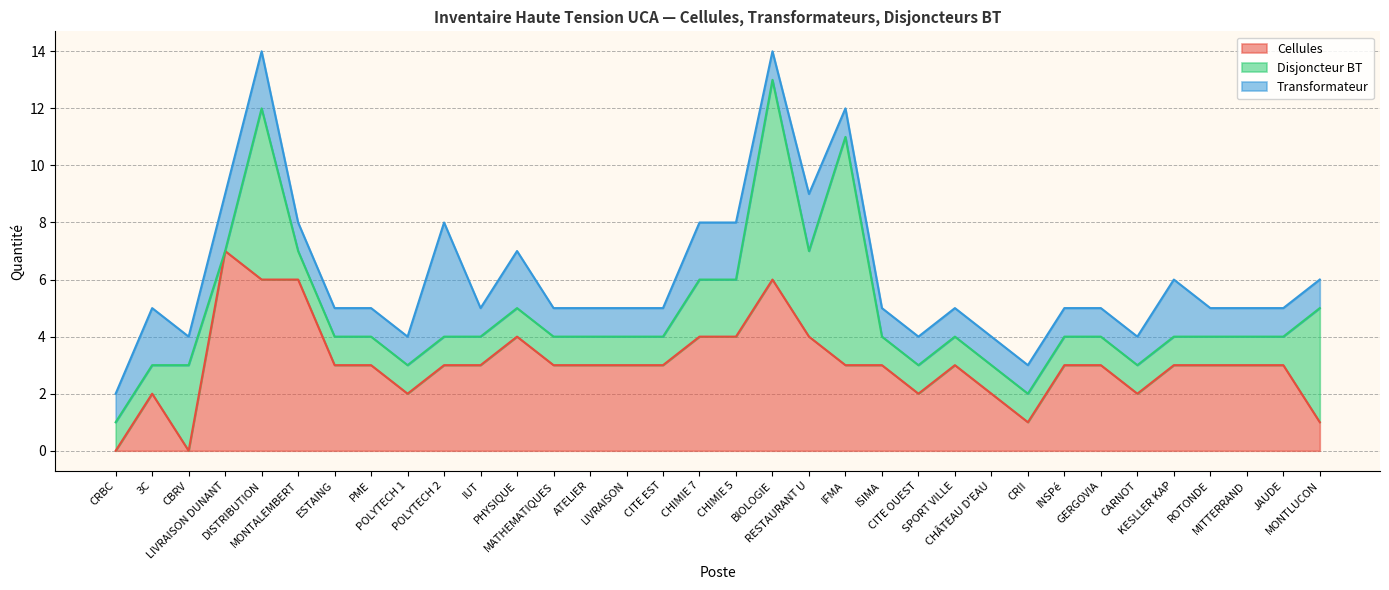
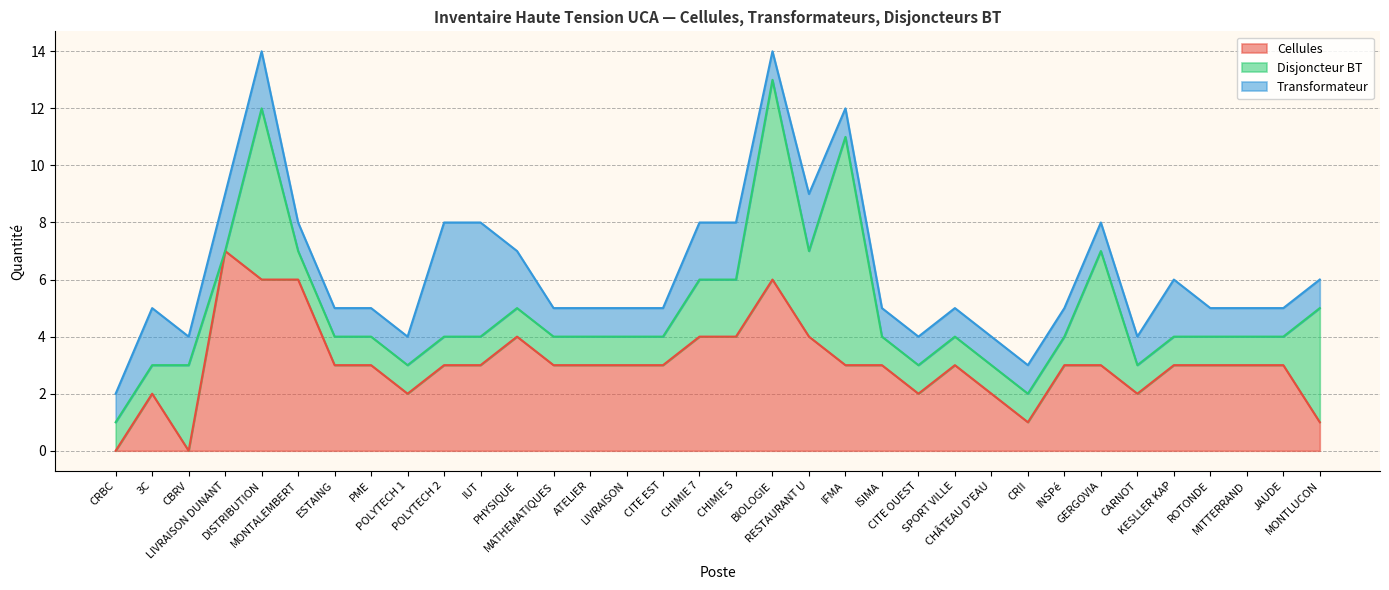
Transformateur, IUT: 1 -> 4
Disjoncteur BT, GERGOVIA: 1 -> 4
